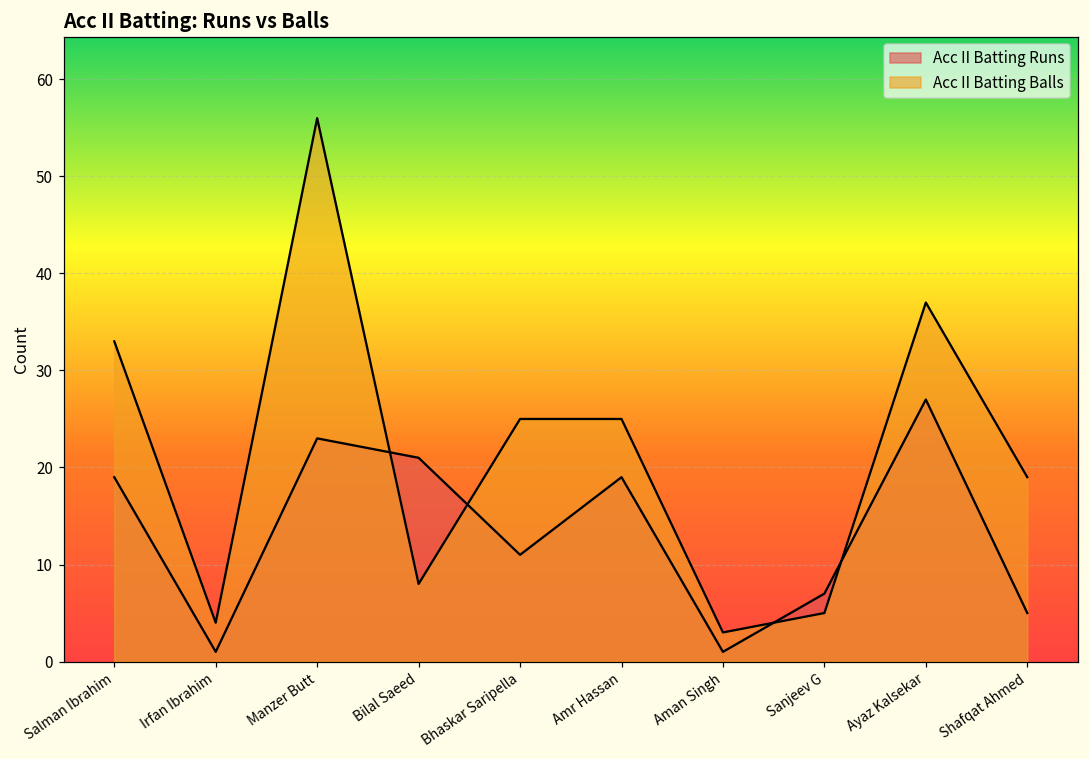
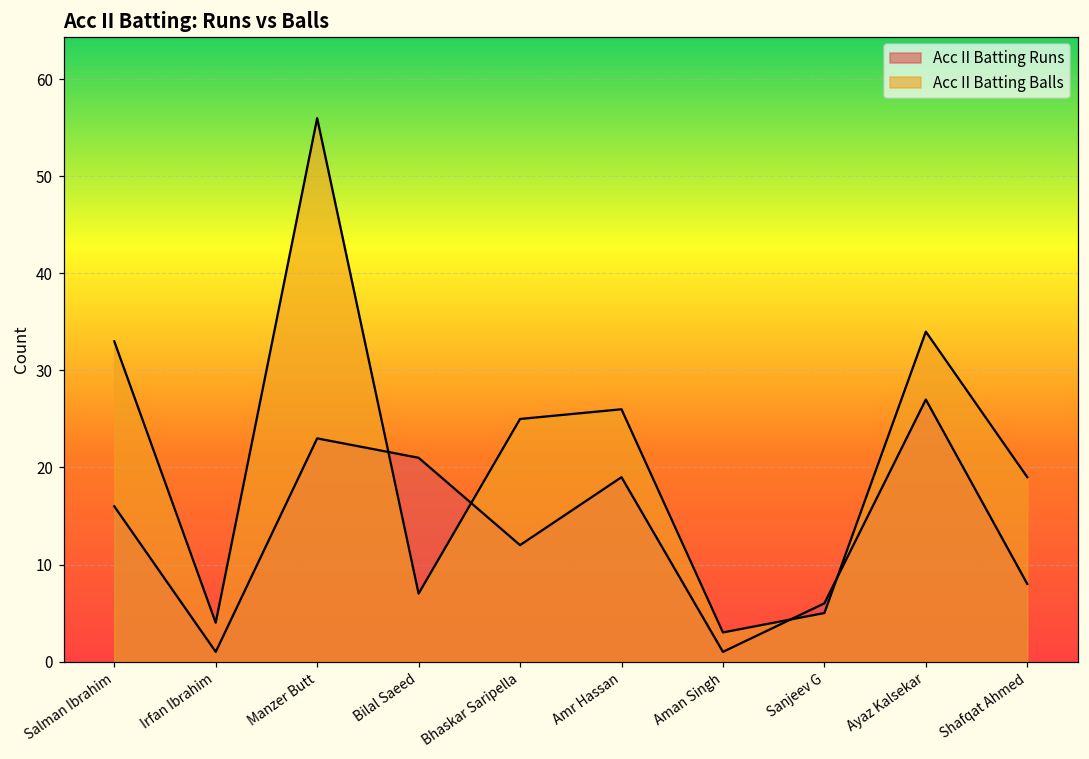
Acc II Batting Runs, Salman Ibrahim: 19 -> 16
Acc II Batting Balls, Bilal Saeed: 8 -> 7
Acc II Batting Runs, Bhaskar Saripella: 11 -> 12
Acc II Batting Balls, Amr Hassan: 25 -> 26
Acc II Batting Runs, Sanjeev G: 7 -> 6
Acc II Batting Balls, Ayaz Kalsekar: 37 -> 34
Acc II Batting Runs, Shafqat Ahmed: 5 -> 8
